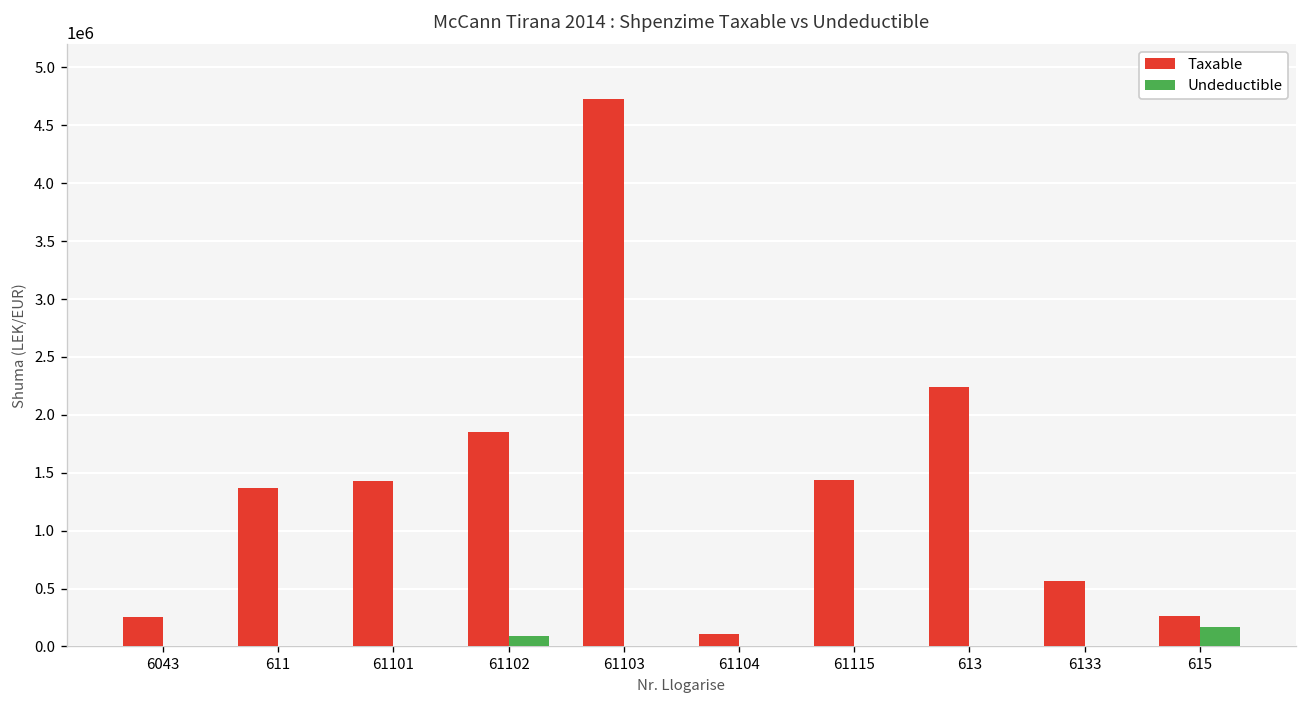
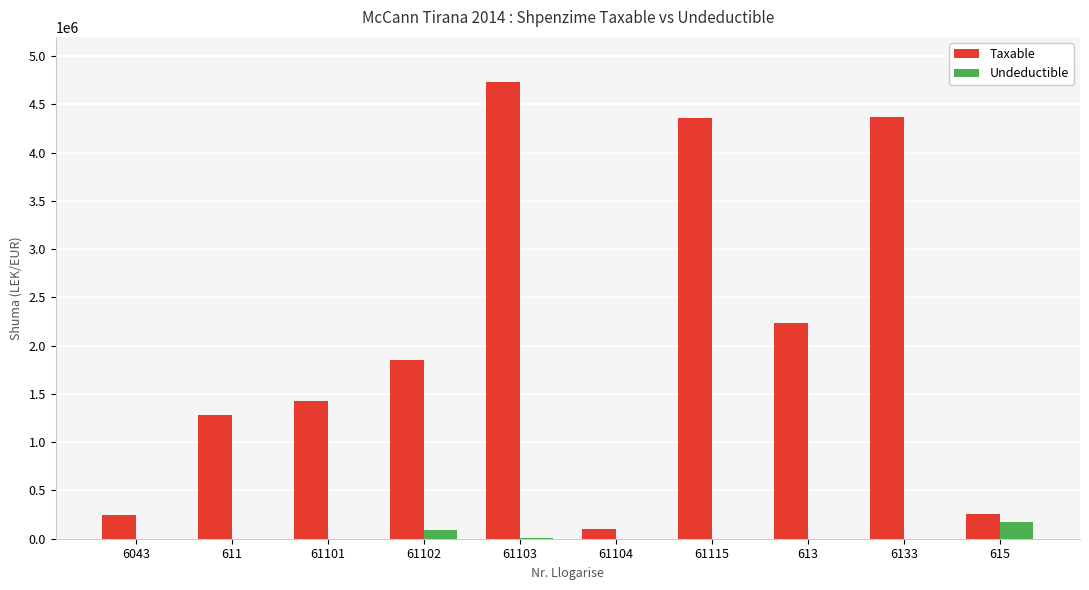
Taxable, 611: 1400000 -> 1300000
Taxable, 61115: 1400000 -> 4400000
Taxable, 6133: 600000 -> 4400000
